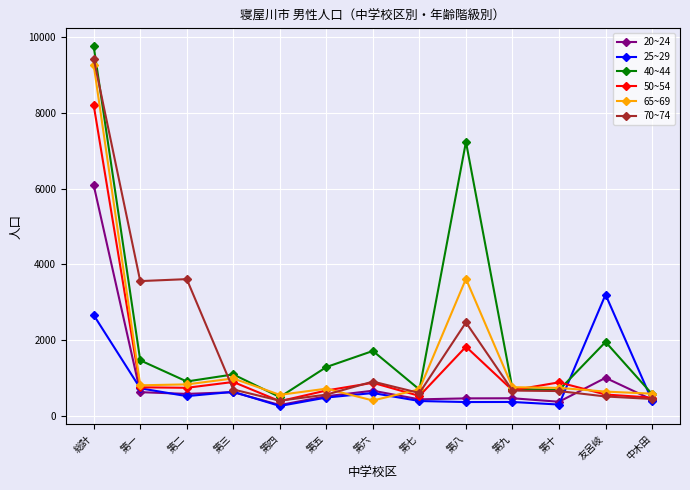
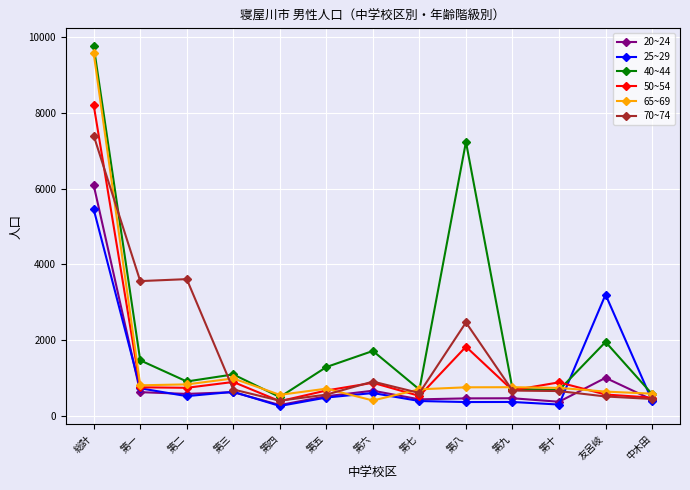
25~29, 総計: 2700 -> 5500
65~69, 総計: 9300 -> 9600
70~74, 総計: 9400 -> 7400
65~69, 第八: 3600 -> 800
